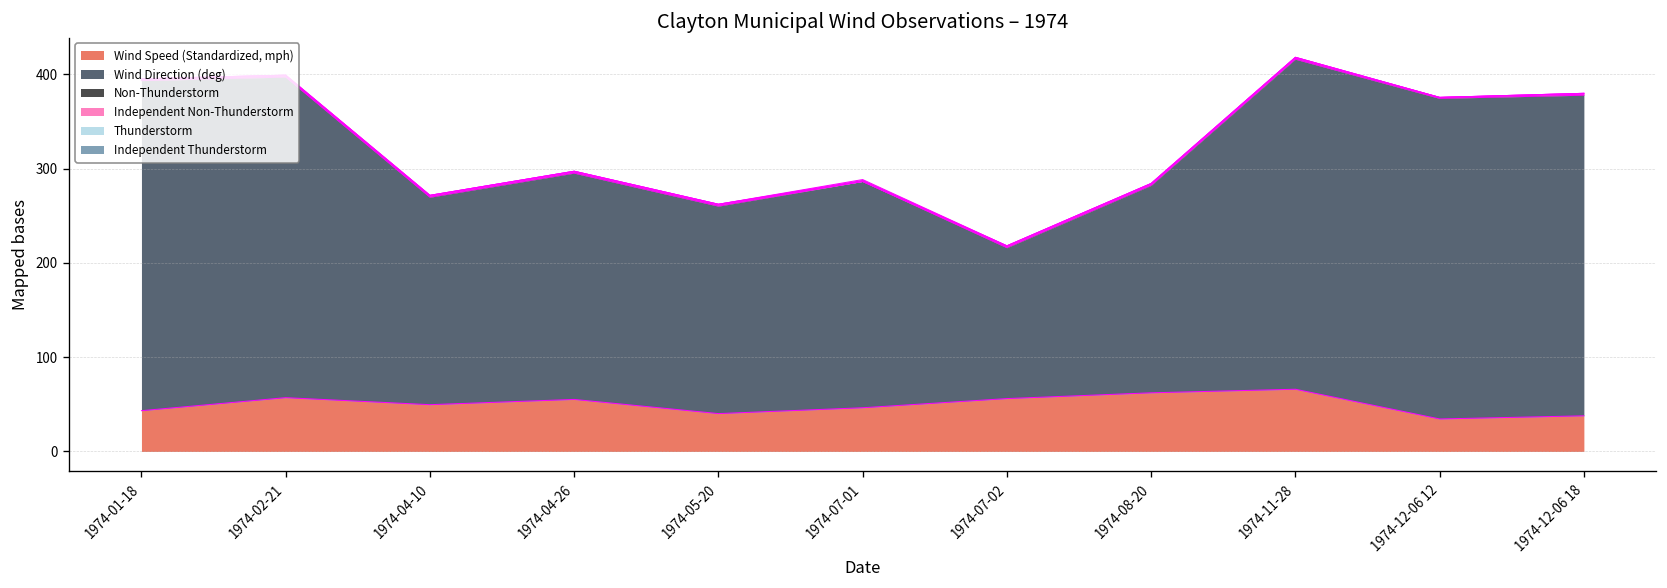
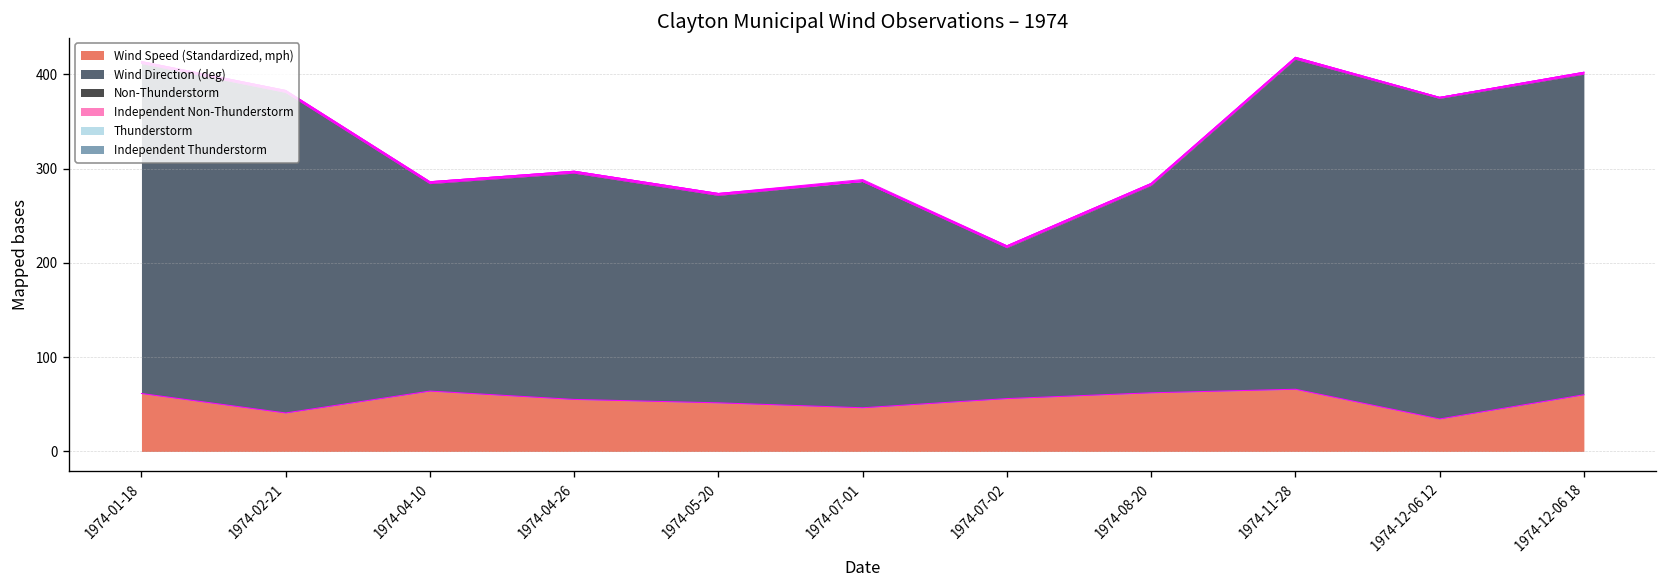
Wind Speed (Standardized, mph), 1974-01-18: 40 -> 60
Wind Speed (Standardized, mph), 1974-02-21: 60 -> 40
Wind Speed (Standardized, mph), 1974-04-10: 50 -> 60
Wind Speed (Standardized, mph), 1974-05-20: 40 -> 50
Wind Speed (Standardized, mph), 1974-12-06 18: 40 -> 60
